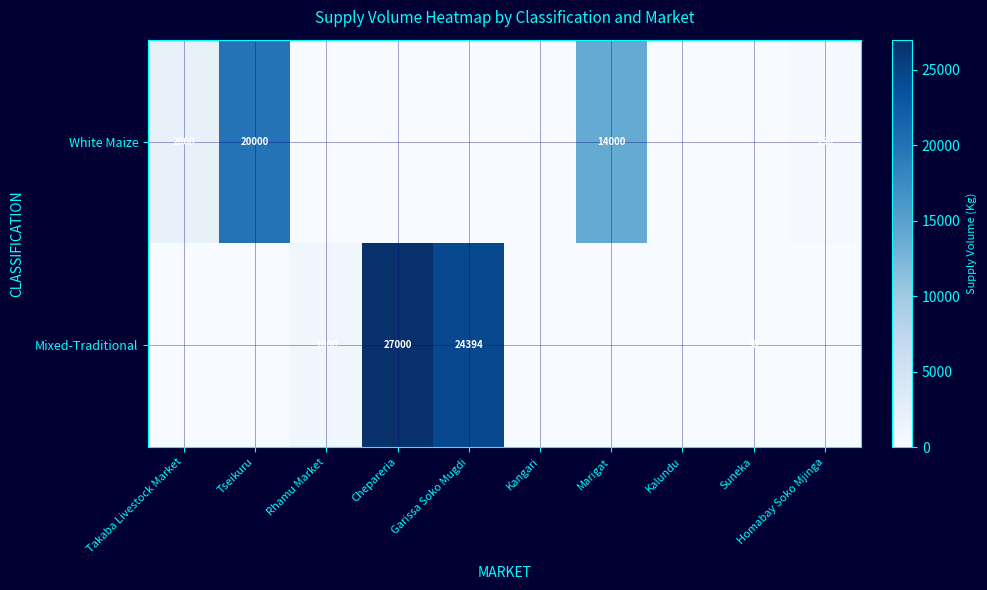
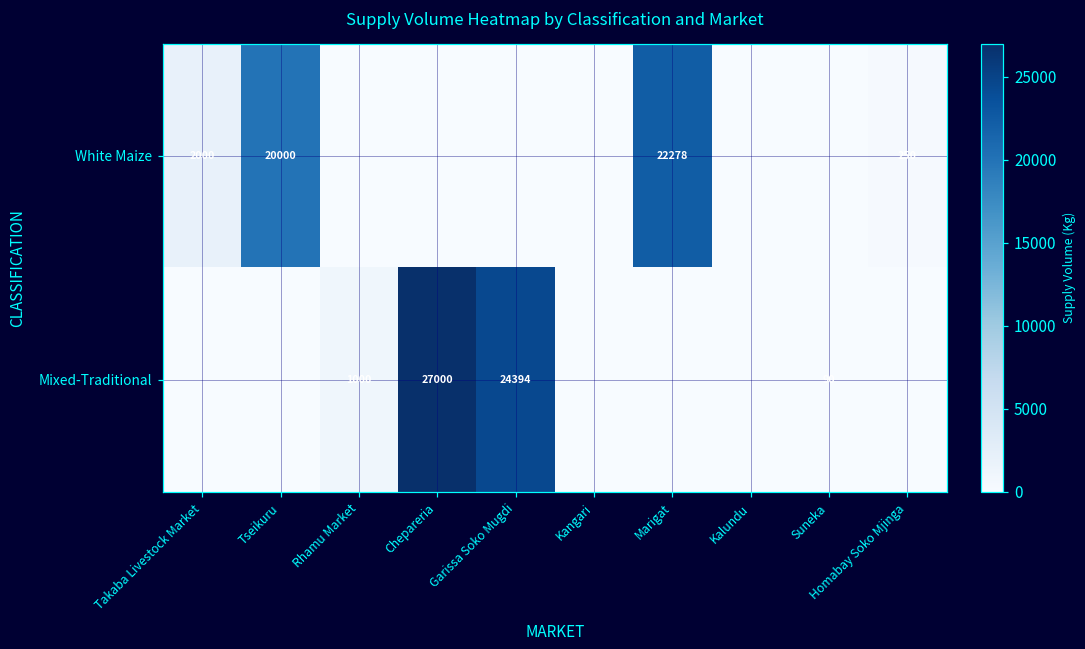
White Maize, Marigat: 14000 -> 22278
